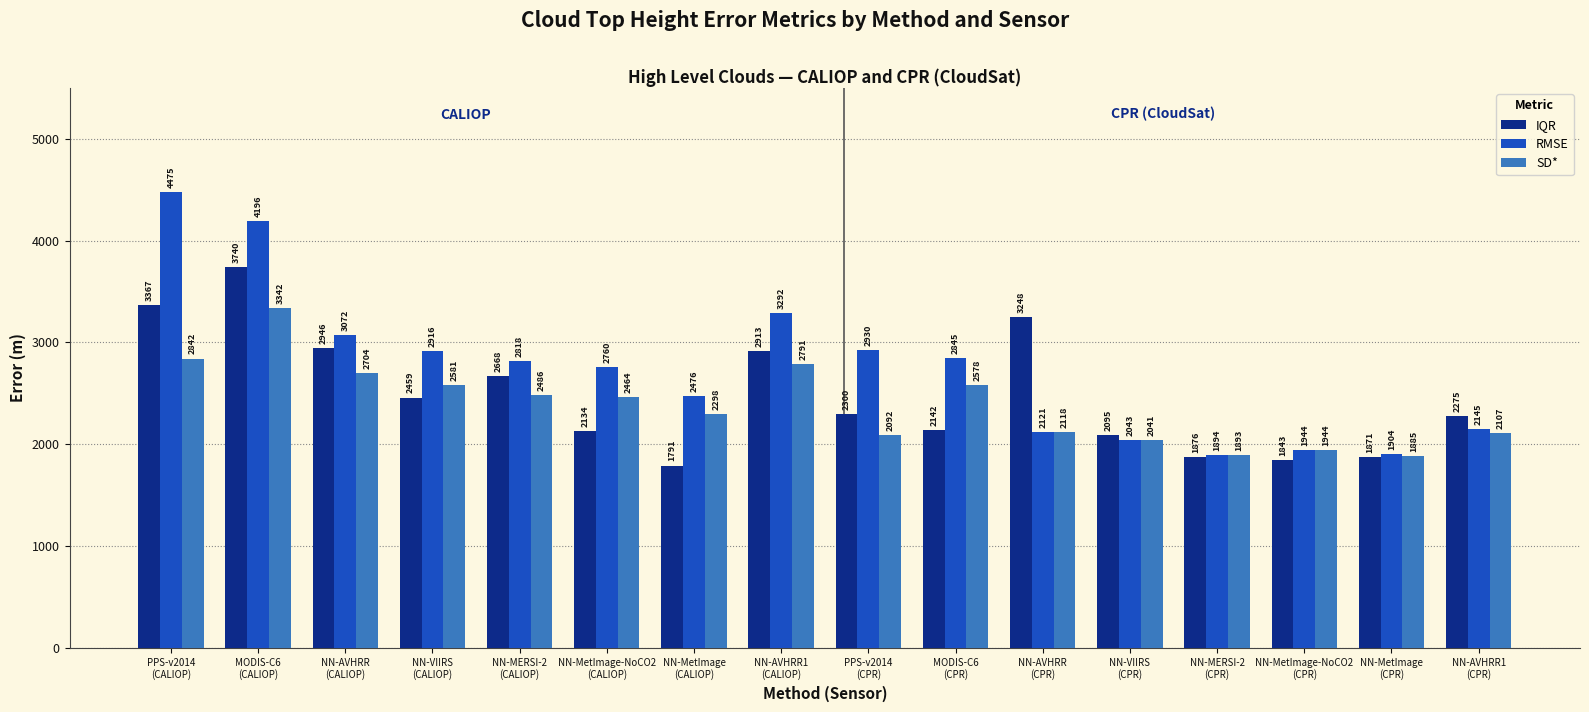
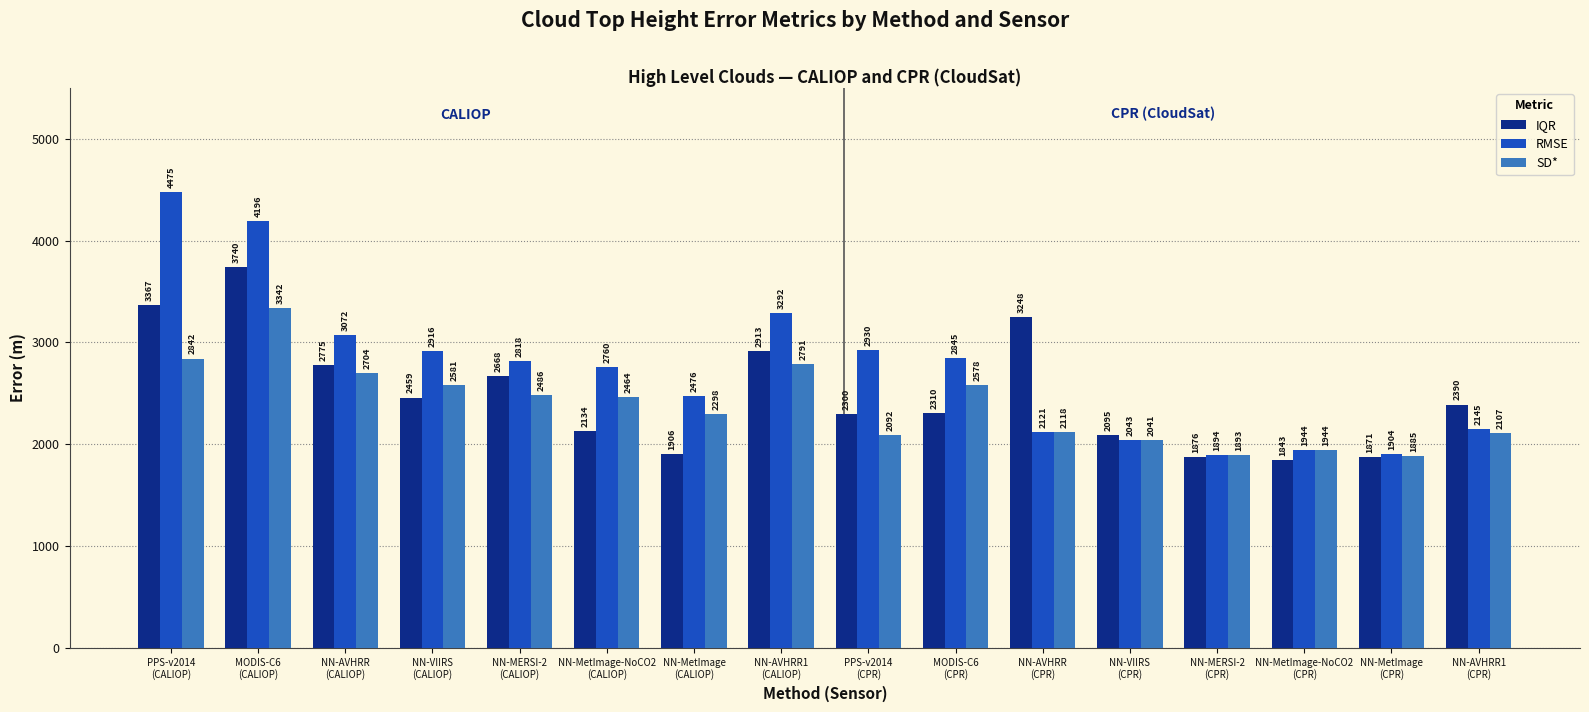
IQR, NN-AVHRR (CALIOP): 2946 -> 2775
IQR, NN-MetImage (CALIOP): 1791 -> 1906
IQR, MODIS-C6 (CPR): 2142 -> 2310
IQR, NN-AVHRR1 (CPR): 2275 -> 2390
